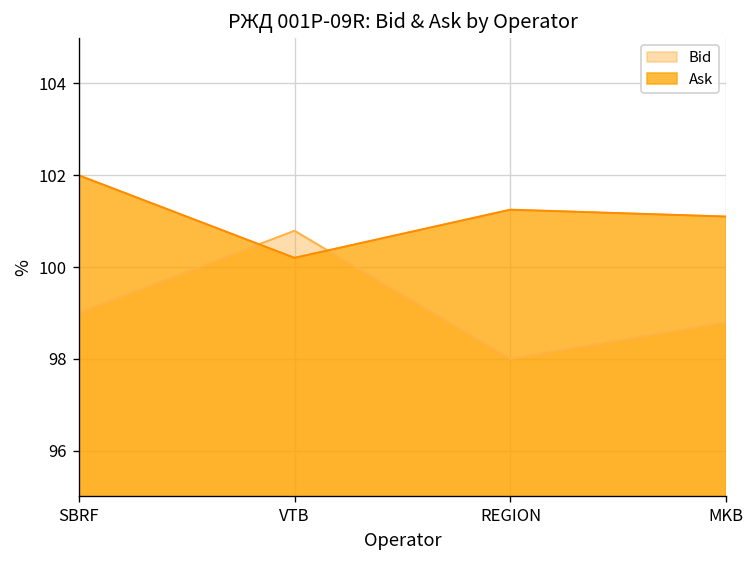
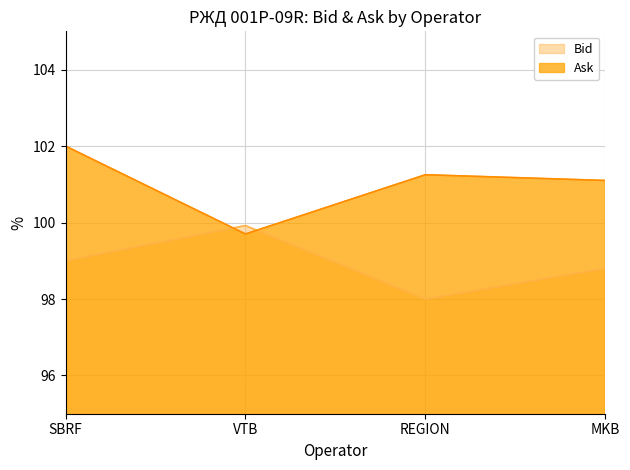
Bid, VTB: 100.8 -> 99.9
Ask, VTB: 100.2 -> 99.7
